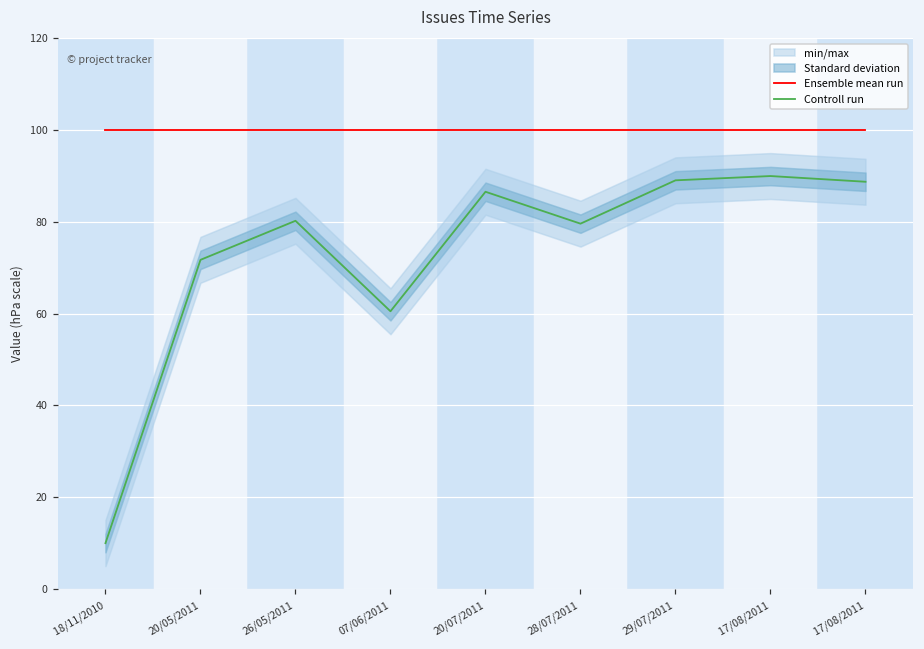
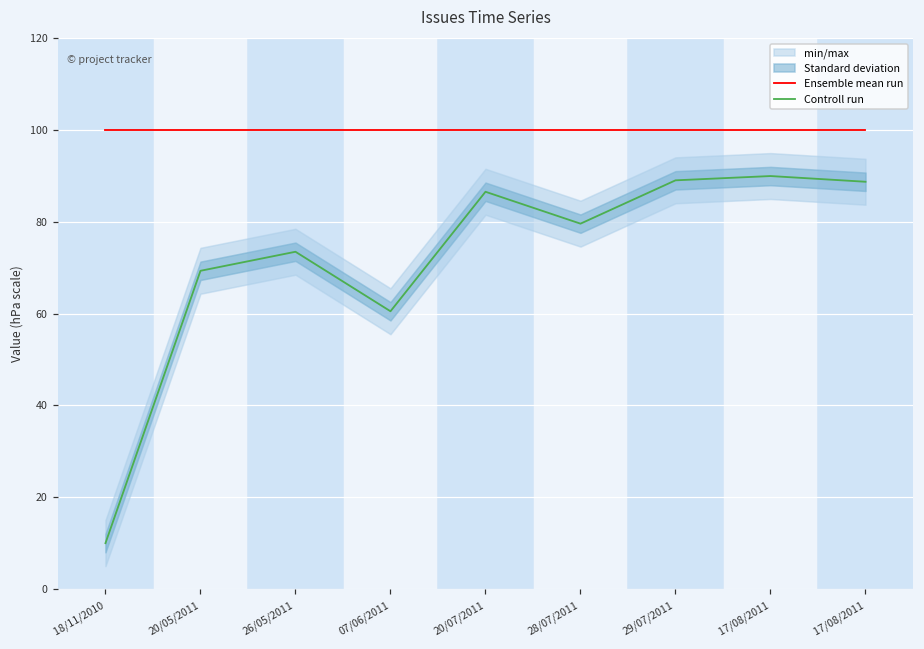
Controll run, 20/05/2011: 72 -> 69
Controll run, 26/05/2011: 80 -> 74
